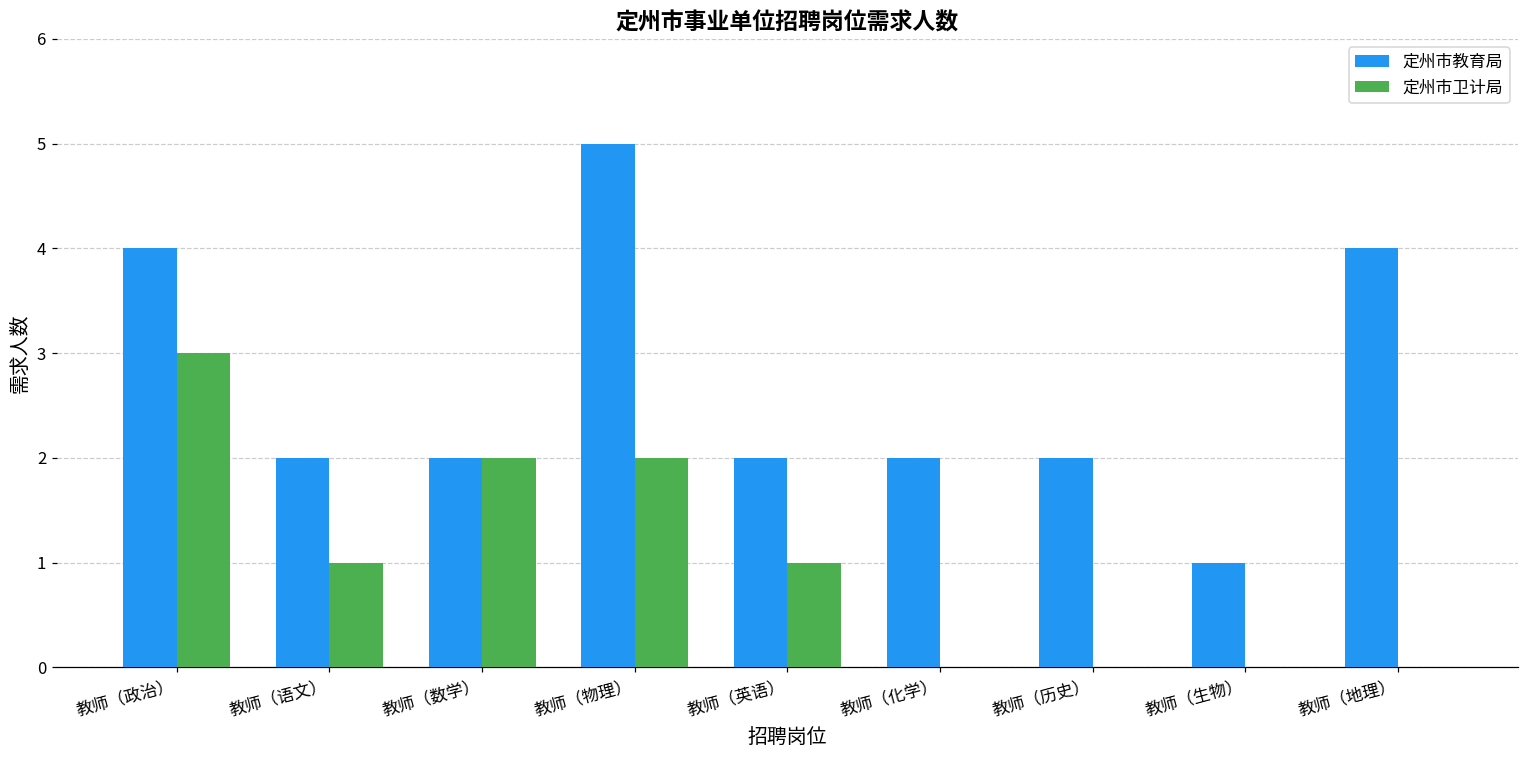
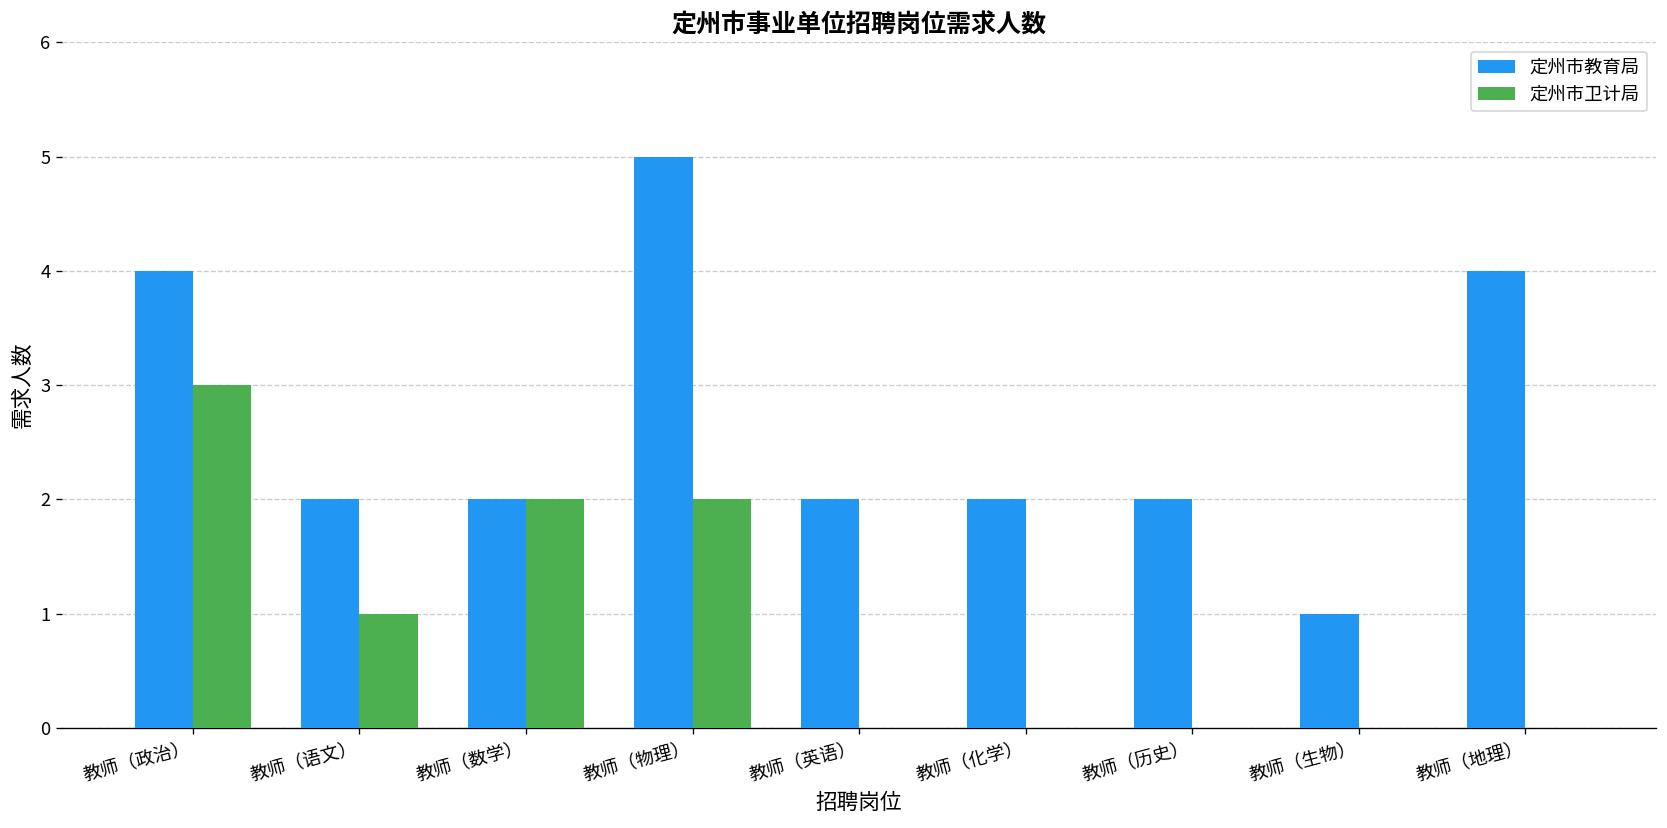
定州市卫计局, 教师（英语）: 1 -> 0
